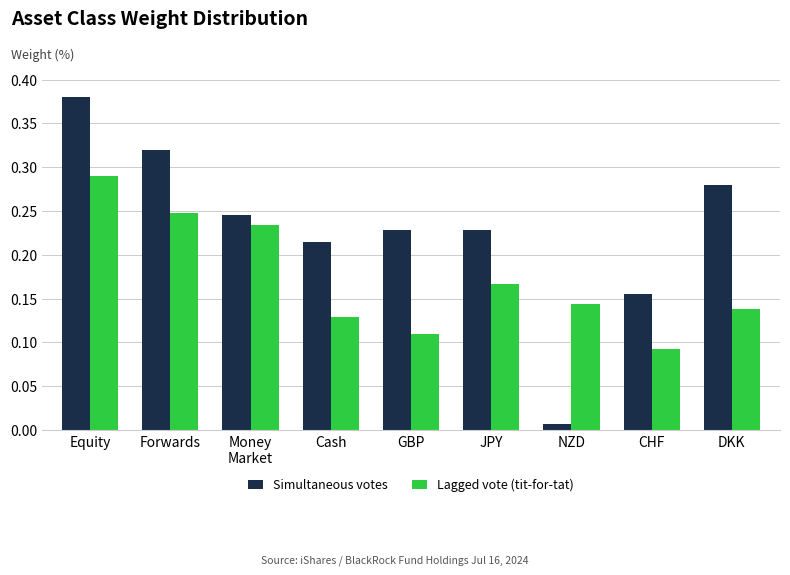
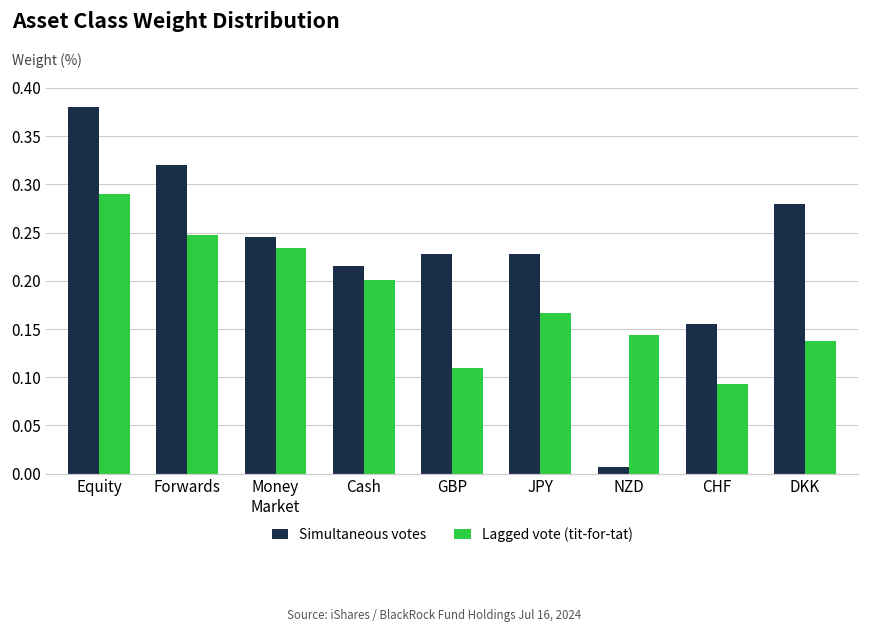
Lagged vote (tit-for-tat), Cash: 0.13 -> 0.20
